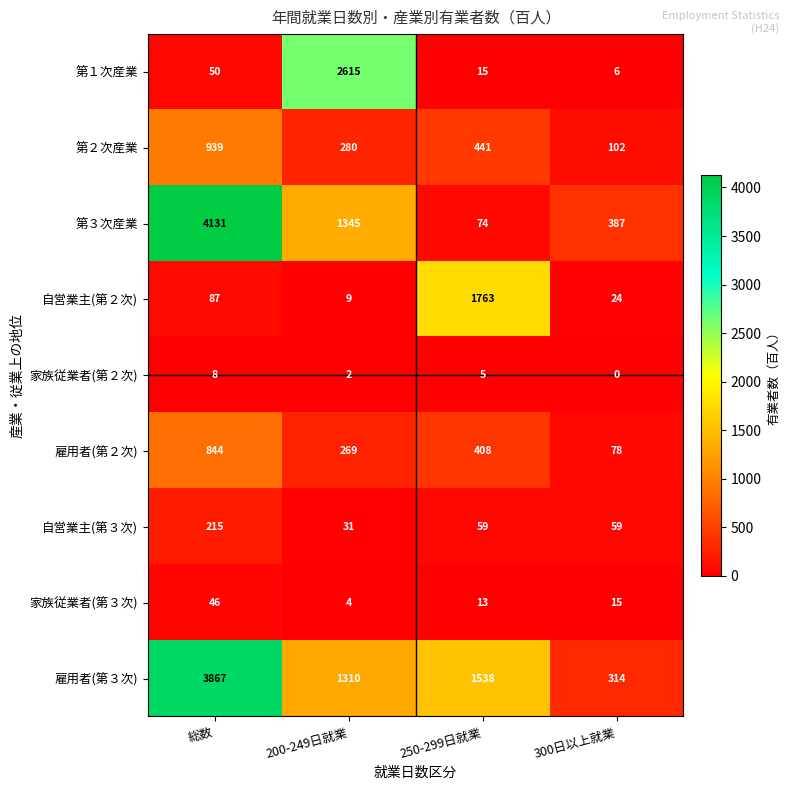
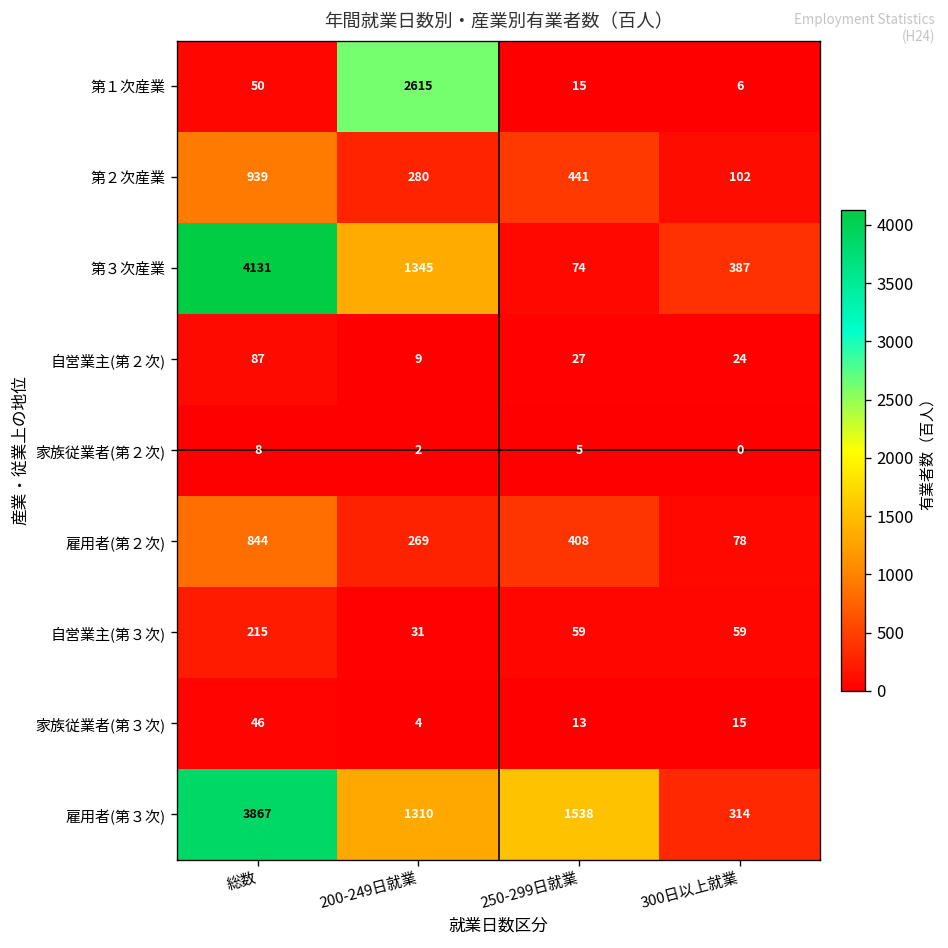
自営業主(第２次), 250-299日就業: 1763 -> 27
